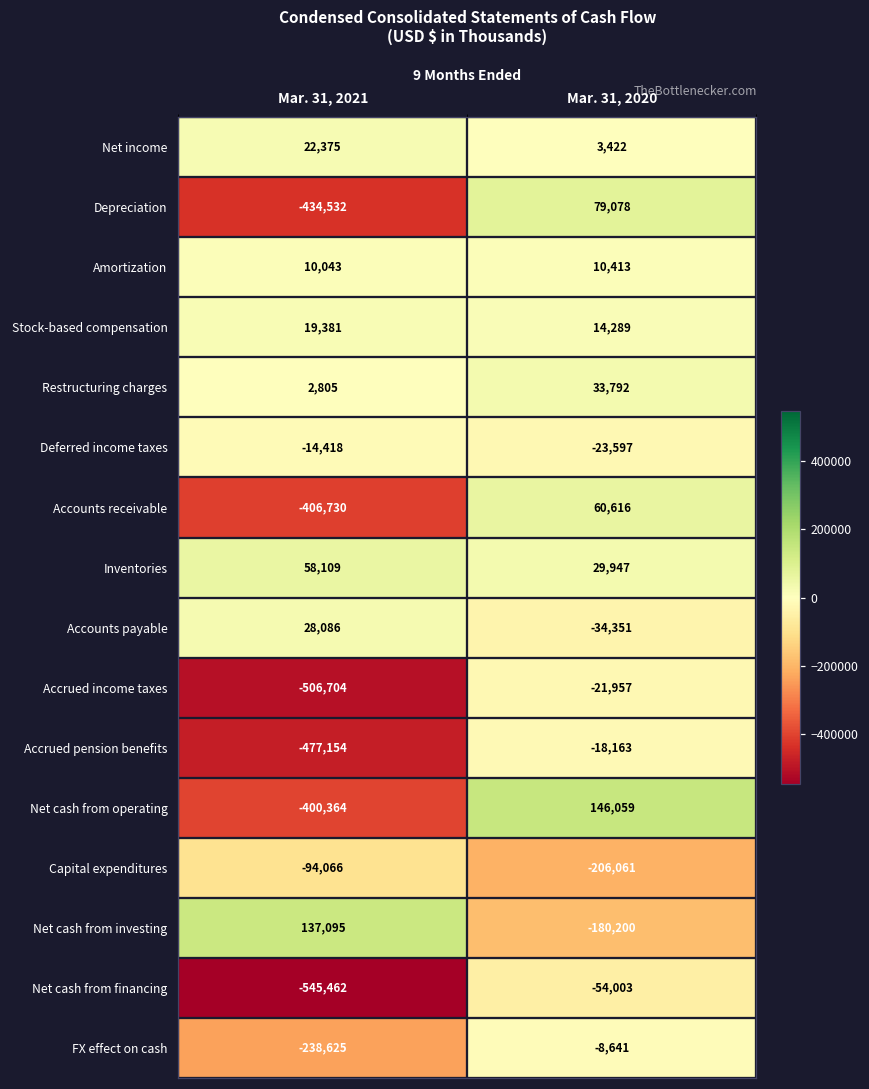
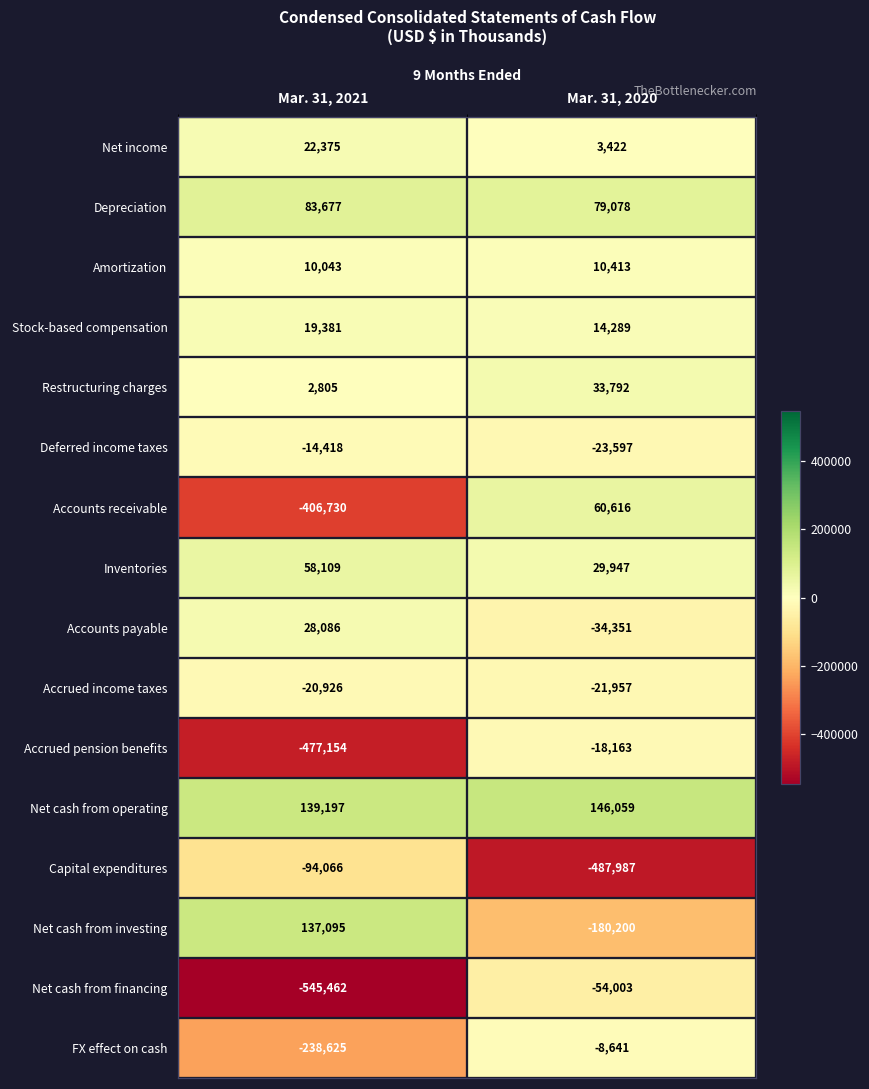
Depreciation, Mar. 31, 2021: -434,532 -> 83,677
Accrued income taxes, Mar. 31, 2021: -506,704 -> -20,926
Net cash from operating, Mar. 31, 2021: -400,364 -> 139,197
Capital expenditures, Mar. 31, 2020: -206,061 -> -487,987
